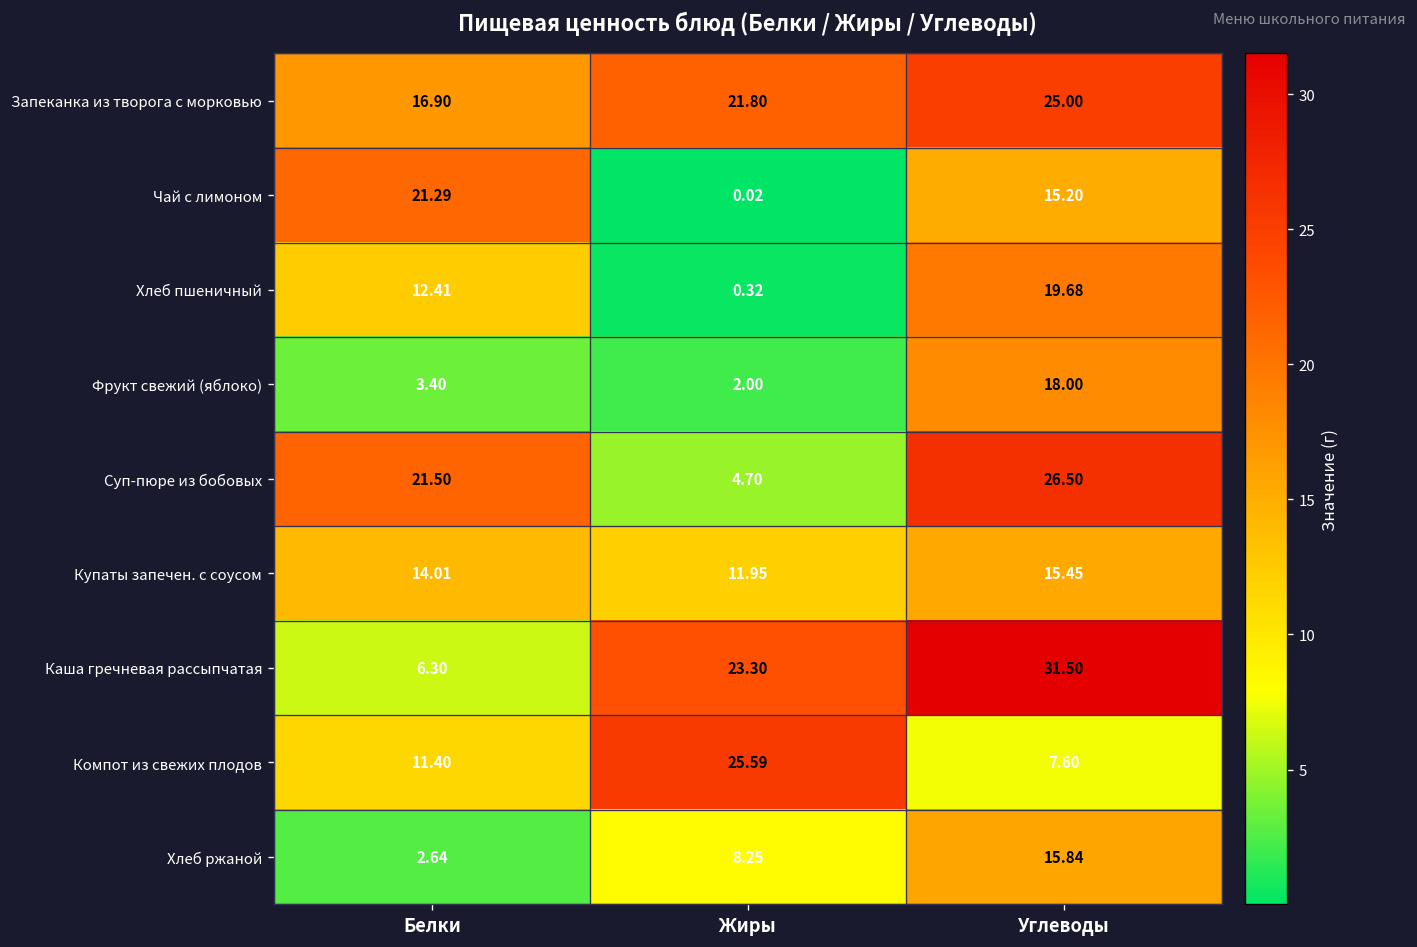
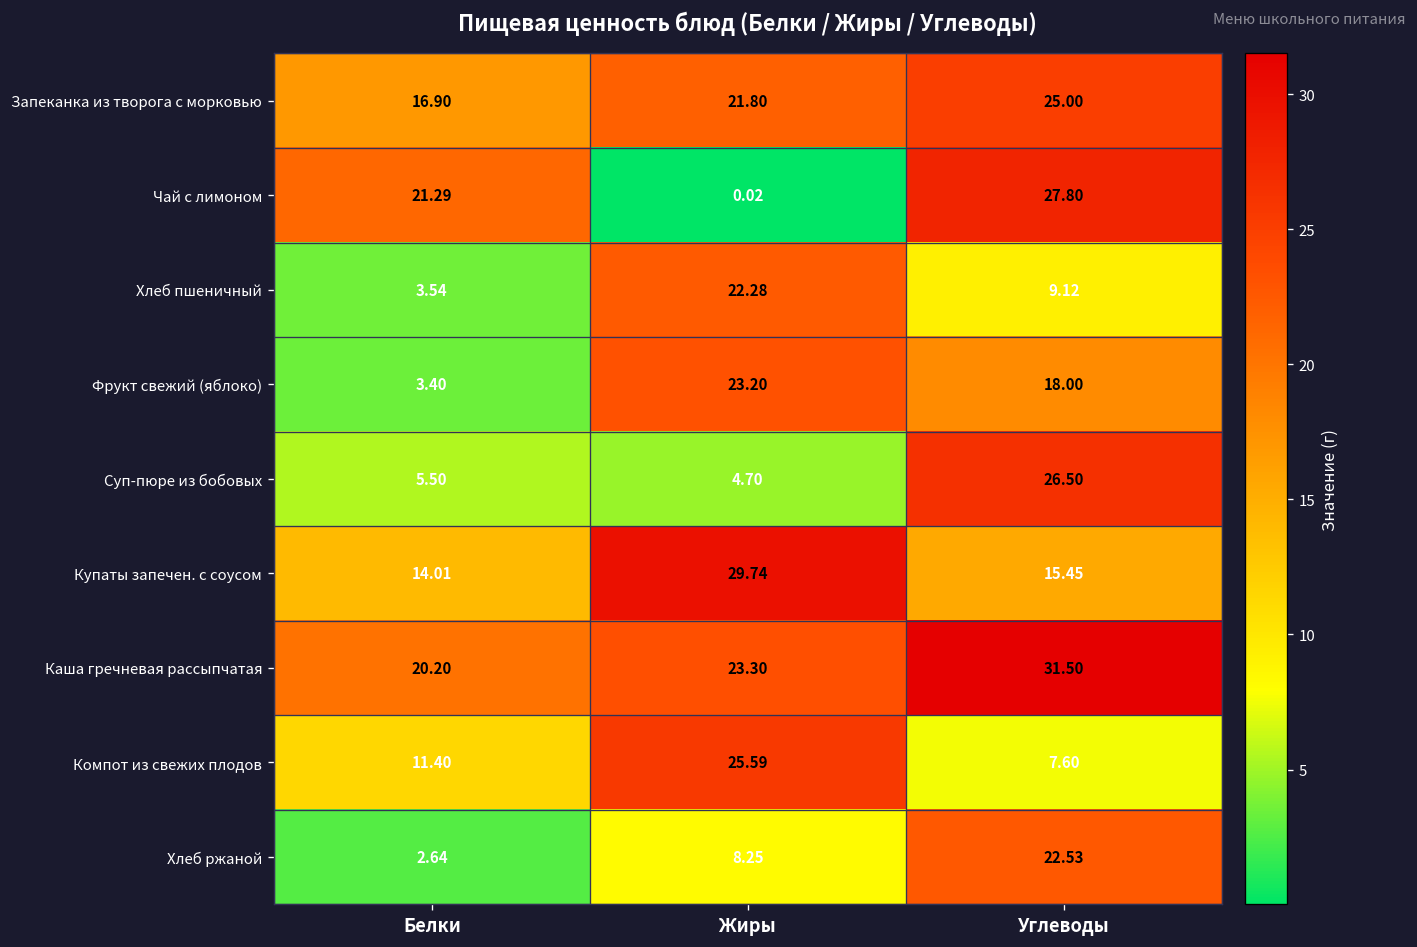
Чай с лимоном, Углеводы: 15.20 -> 27.80
Хлеб пшеничный, Белки: 12.41 -> 3.54
Хлеб пшеничный, Жиры: 0.32 -> 22.28
Хлеб пшеничный, Углеводы: 19.68 -> 9.12
Фрукт свежий (яблоко), Жиры: 2.00 -> 23.20
Суп-пюре из бобовых, Белки: 21.50 -> 5.50
Купаты запечен. с соусом, Жиры: 11.95 -> 29.74
Каша гречневая рассыпчатая, Белки: 6.30 -> 20.20
Хлеб ржаной, Углеводы: 15.84 -> 22.53
